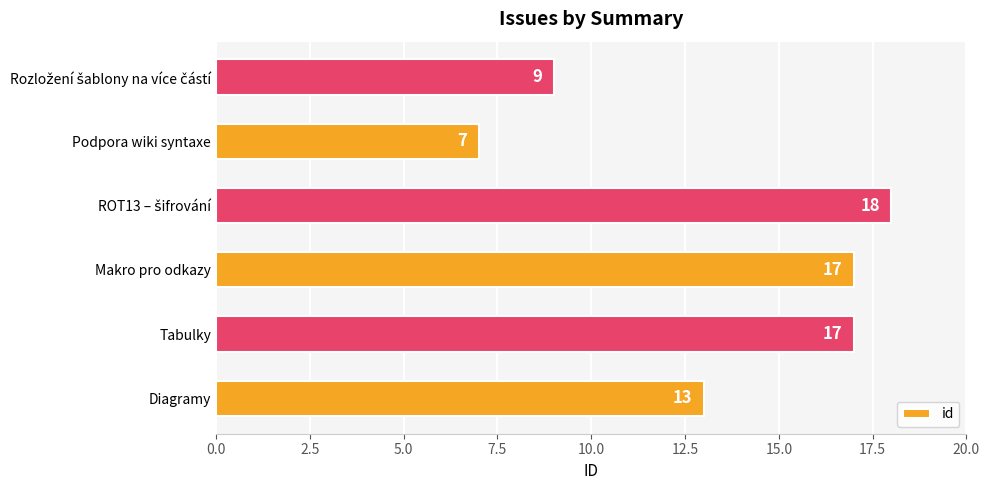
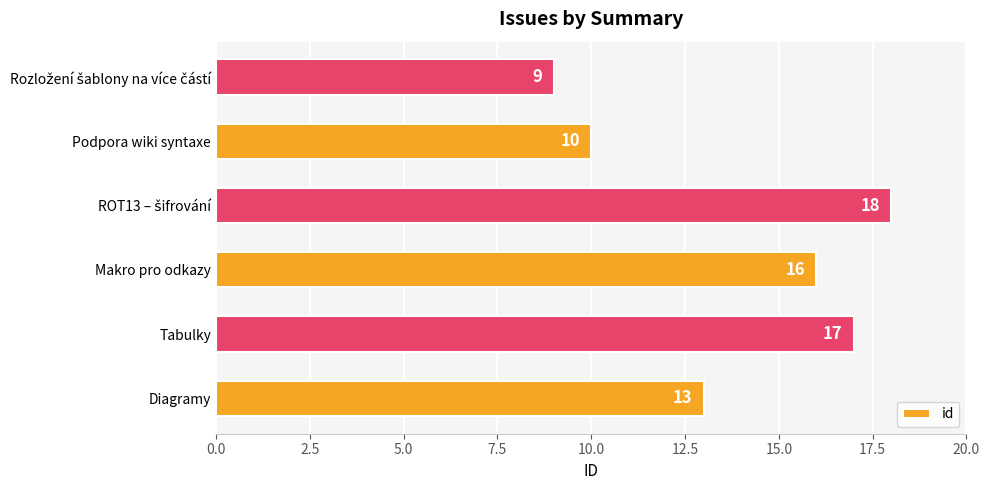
Podpora wiki syntaxe: 7 -> 10
Makro pro odkazy: 17 -> 16
